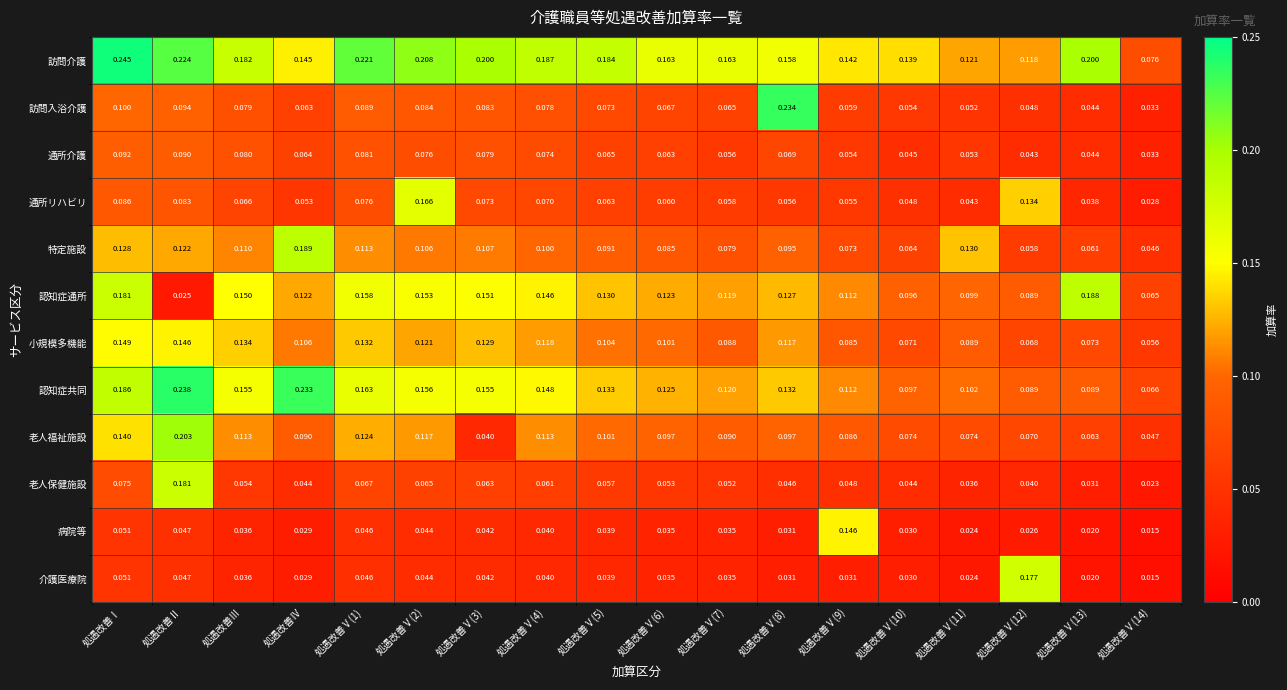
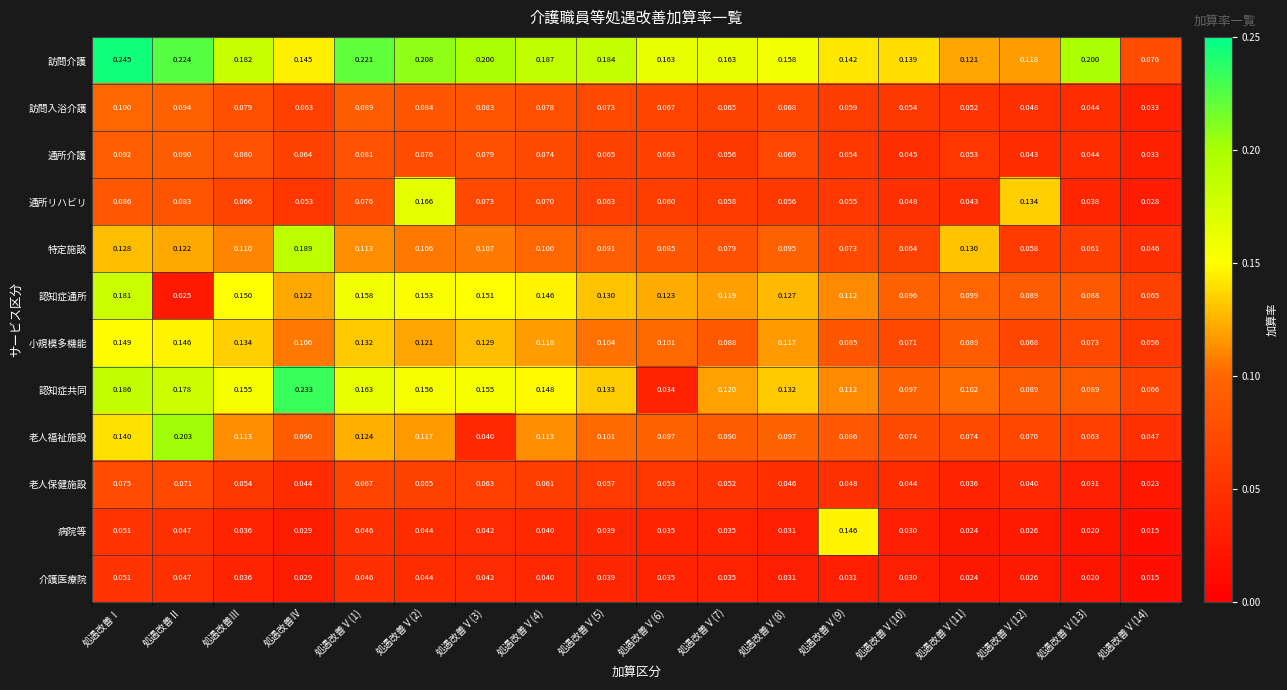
訪問入浴介護, 処遇改善Ⅴ(8): 0.234 -> 0.068
認知症通所, 処遇改善Ⅴ(13): 0.188 -> 0.088
認知症共同, 処遇改善Ⅱ: 0.238 -> 0.178
認知症共同, 処遇改善Ⅴ(6): 0.125 -> 0.034
老人保健施設, 処遇改善Ⅱ: 0.181 -> 0.071
介護医療院, 処遇改善Ⅴ(12): 0.177 -> 0.026
